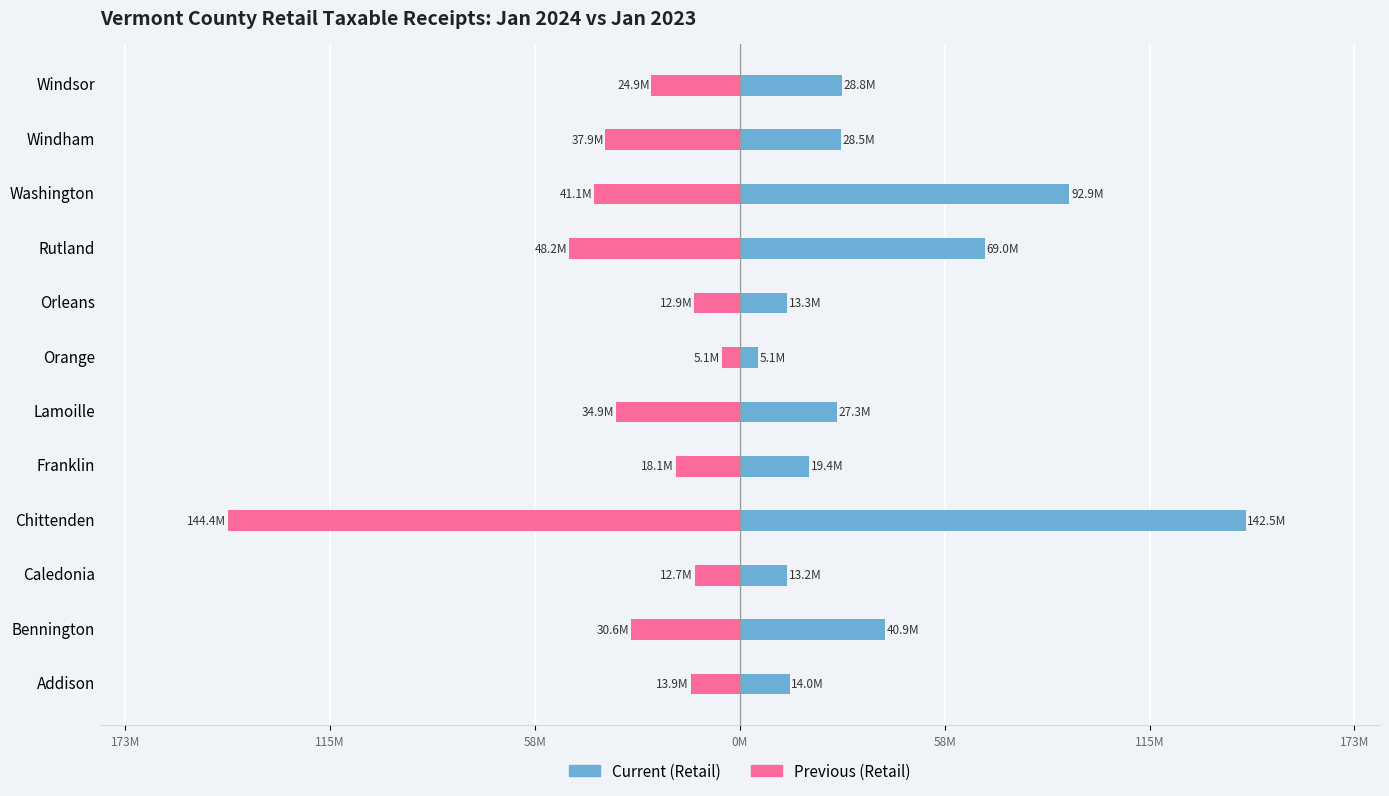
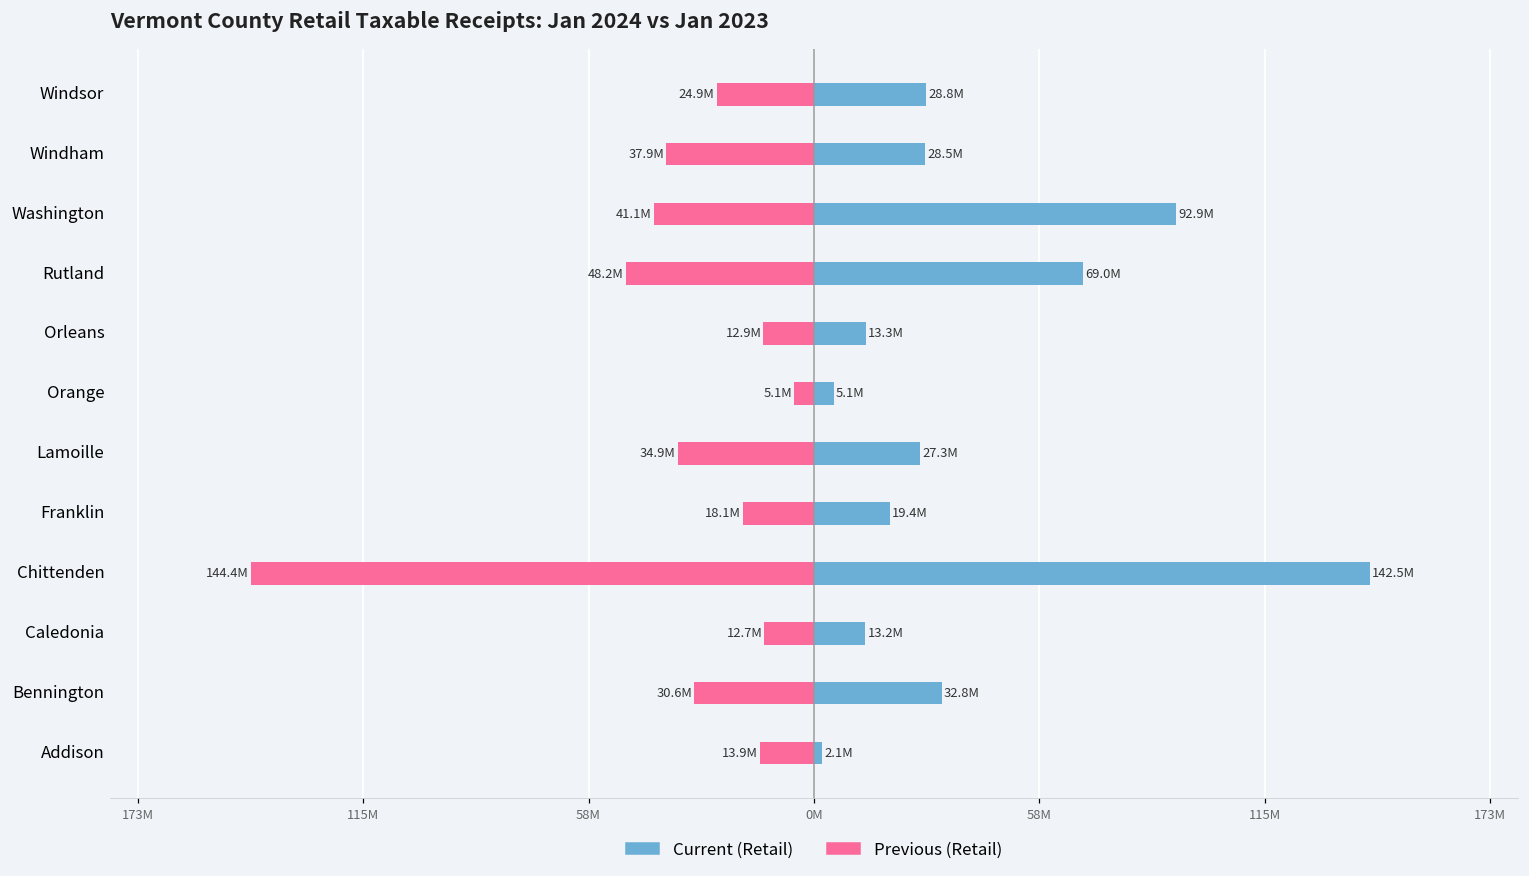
Current (Retail), Bennington: 40.9M -> 32.8M
Current (Retail), Addison: 14.0M -> 2.1M
